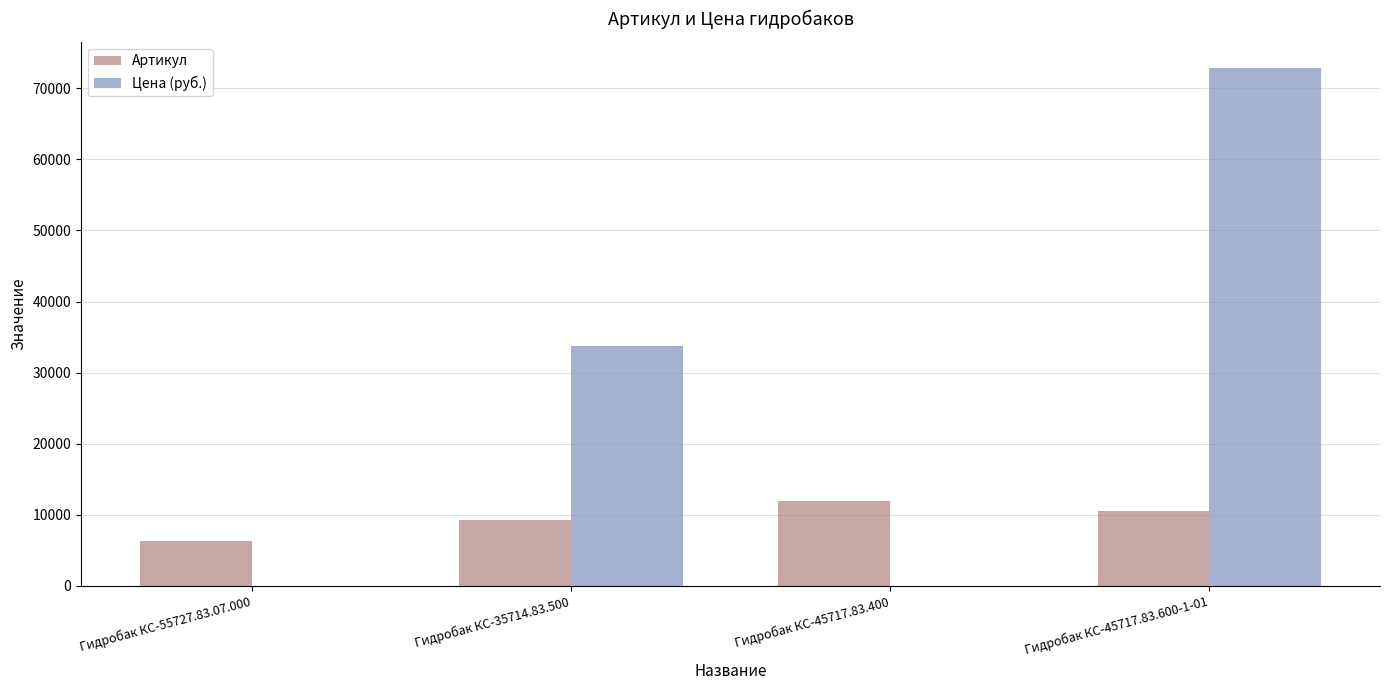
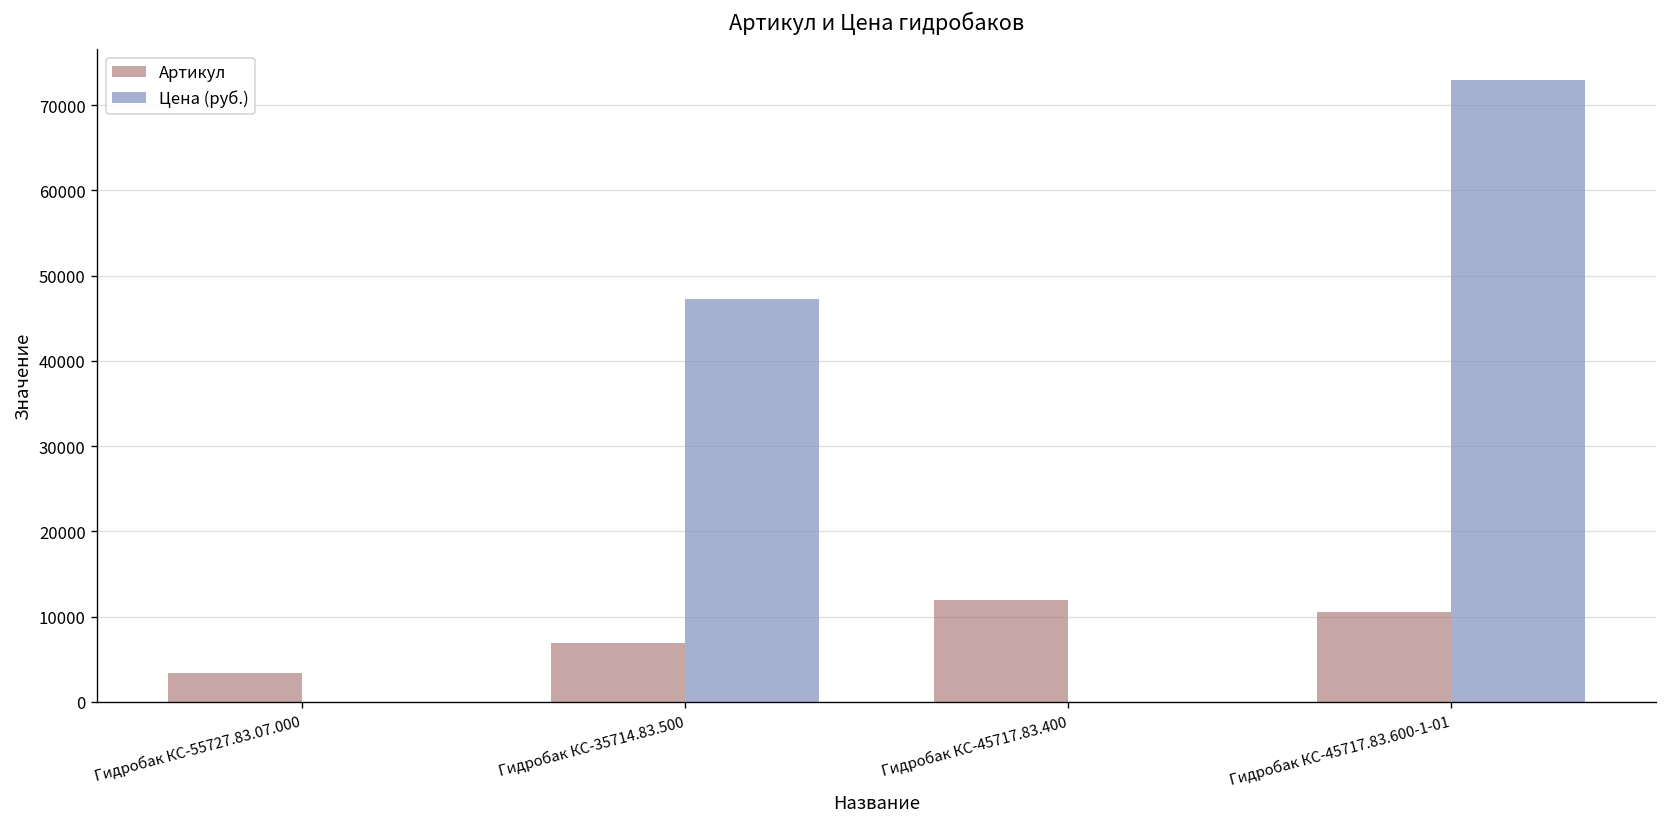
Артикул, Гидробак КС-55727.83.07.000: 6000 -> 3000
Артикул, Гидробак КС-35714.83.500: 9000 -> 7000
Цена (руб.), Гидробак КС-35714.83.500: 34000 -> 47000
